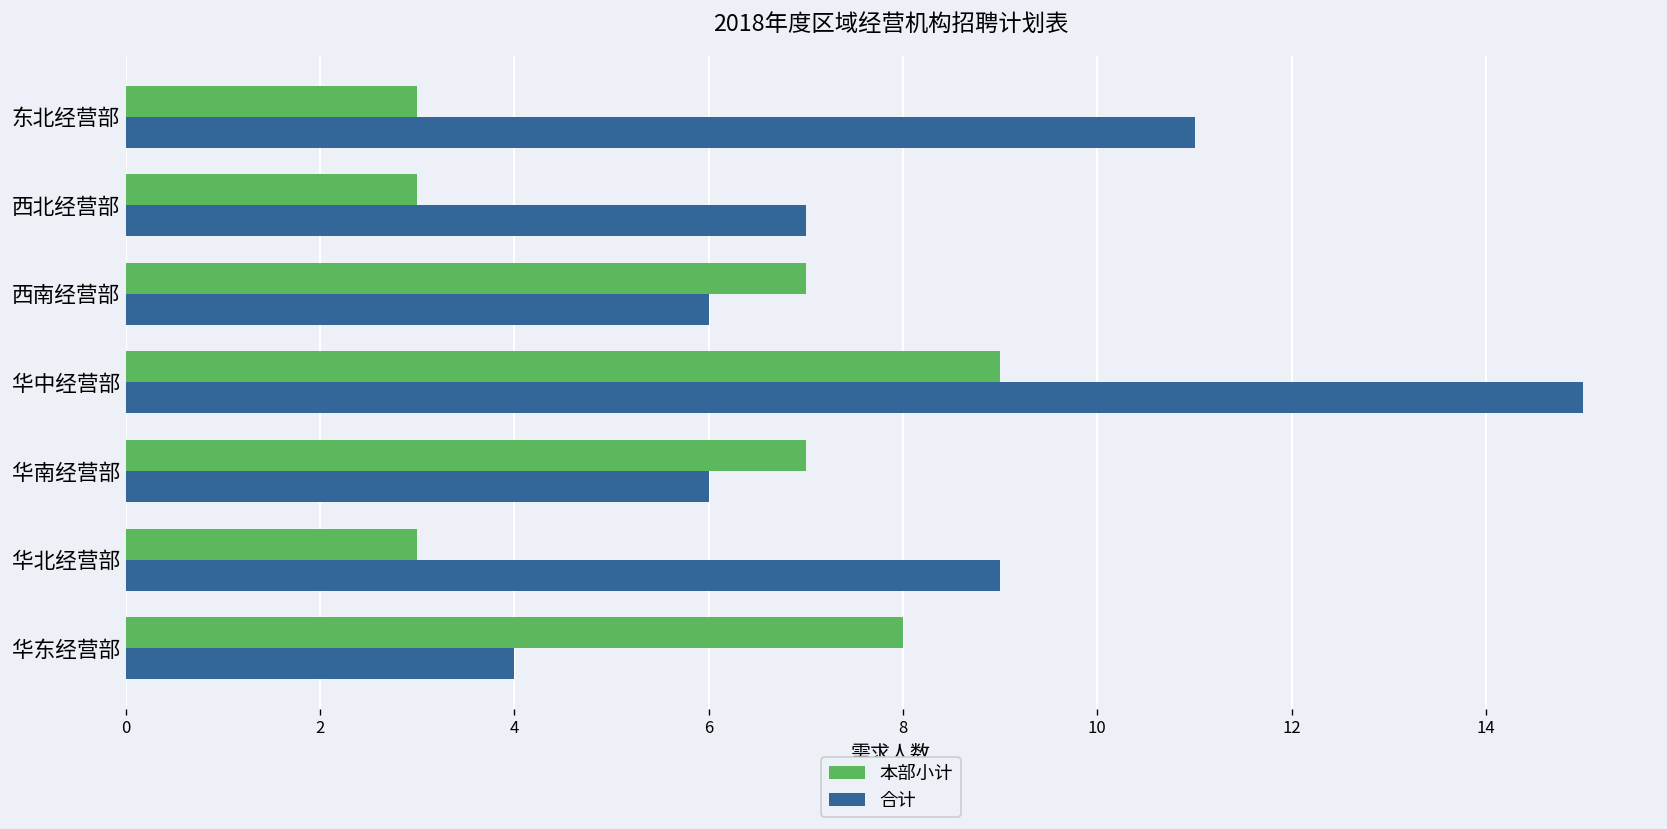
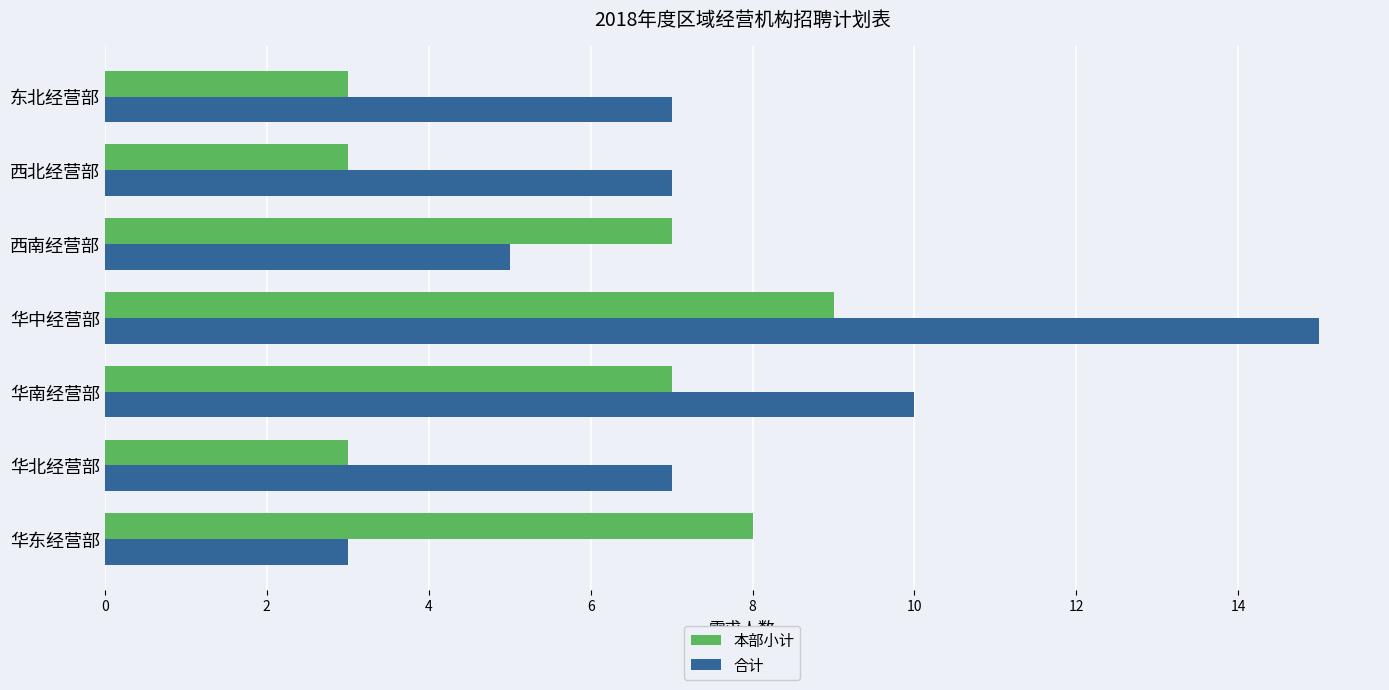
合计, 东北经营部: 11 -> 7
合计, 西南经营部: 6 -> 5
合计, 华南经营部: 6 -> 10
合计, 华北经营部: 9 -> 7
合计, 华东经营部: 4 -> 3
